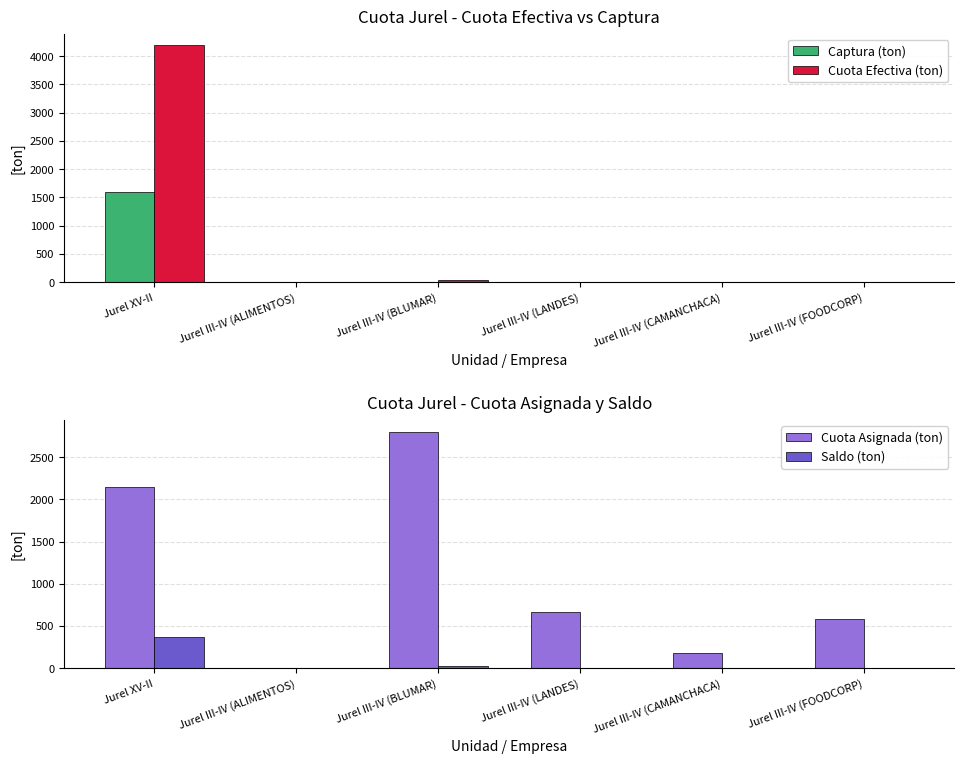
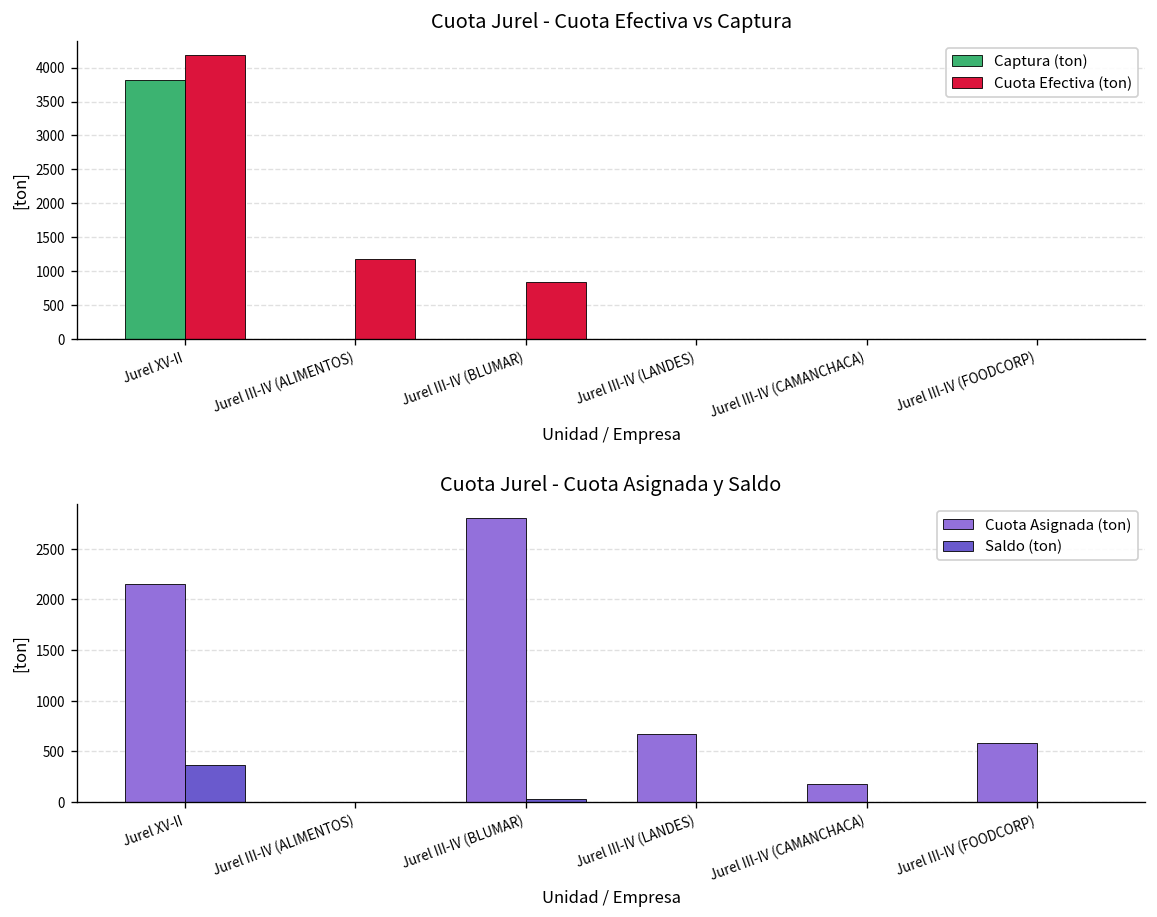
Cuota Jurel - Cuota Efectiva vs Captura, Captura (ton), Jurel XV-II: 1600 -> 3800
Cuota Jurel - Cuota Efectiva vs Captura, Cuota Efectiva (ton), Jurel III-IV (ALIMENTOS): 0 -> 1200
Cuota Jurel - Cuota Efectiva vs Captura, Cuota Efectiva (ton), Jurel III-IV (BLUMAR): 0 -> 800
